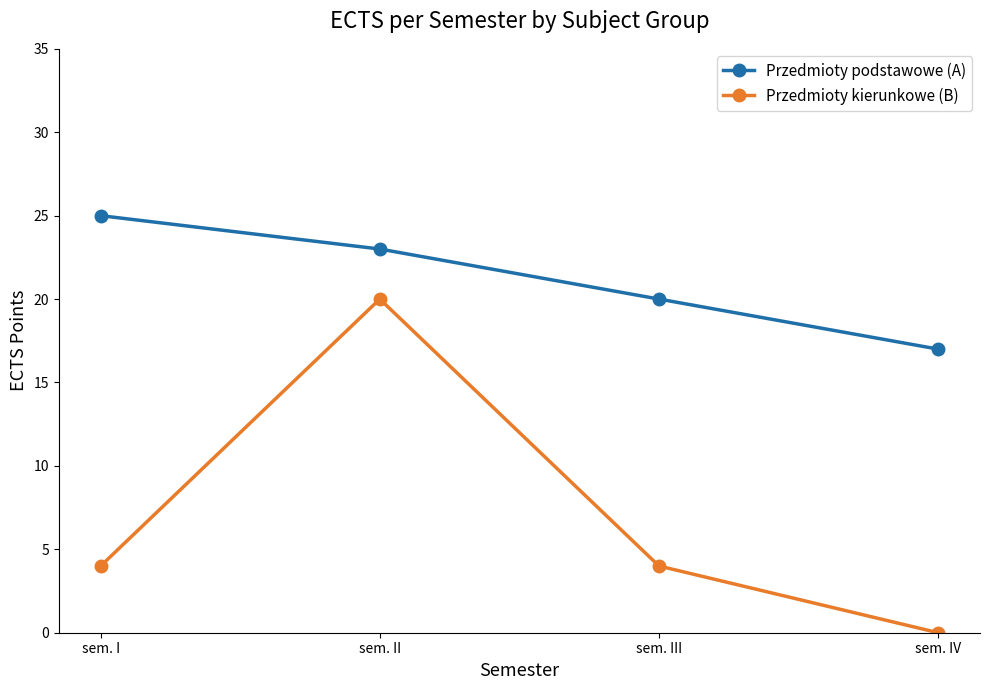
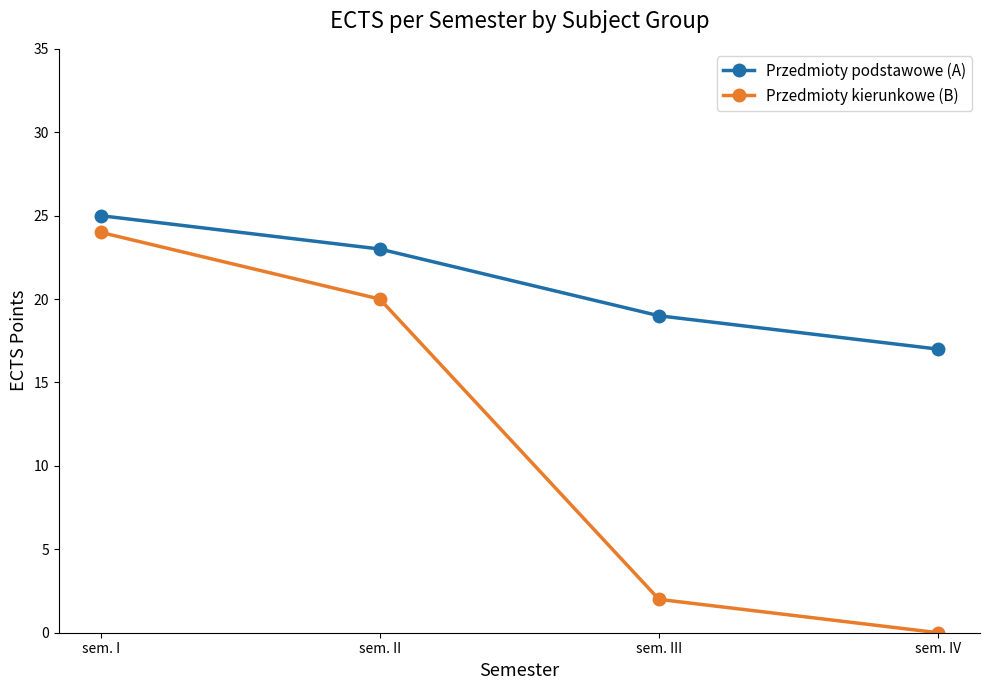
Przedmioty kierunkowe (B), sem. I: 4 -> 24
Przedmioty podstawowe (A), sem. III: 20 -> 19
Przedmioty kierunkowe (B), sem. III: 4 -> 2
